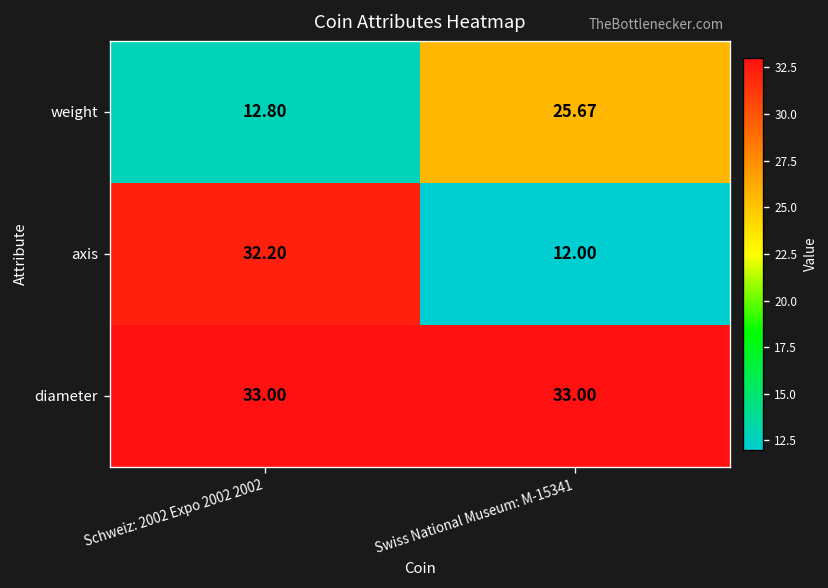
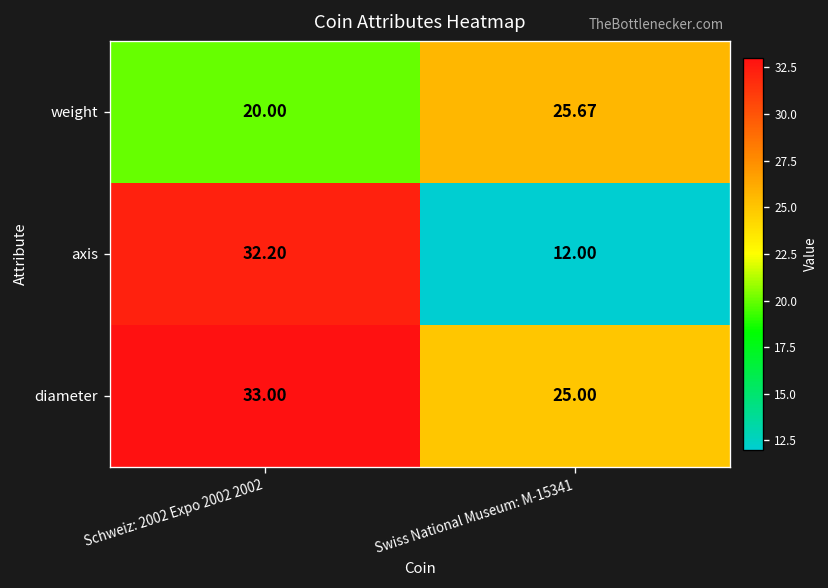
weight, Schweiz: 2002 Expo 2002 2002: 12.80 -> 20.00
diameter, Swiss National Museum: M-15341: 33.00 -> 25.00
